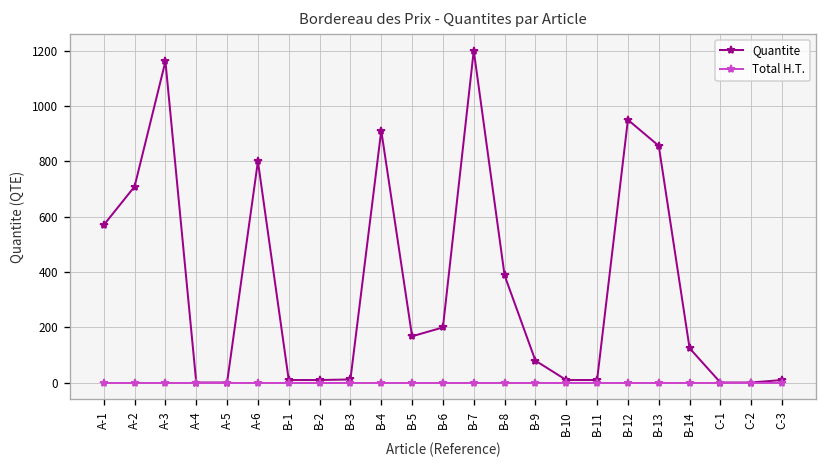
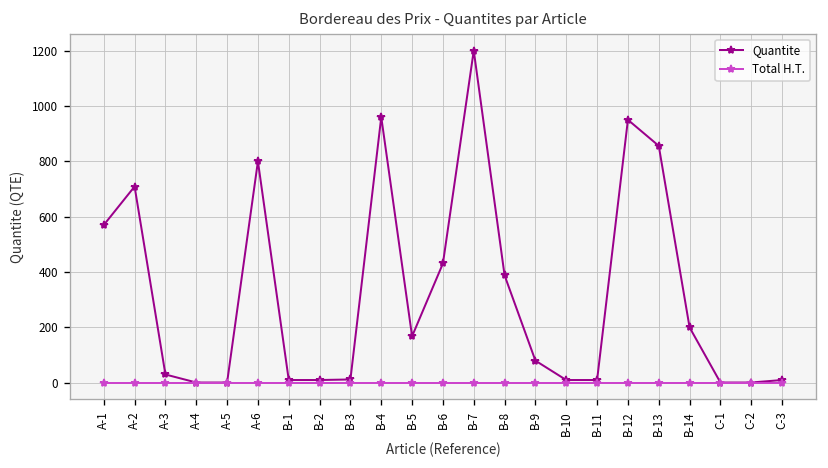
Quantite, A-3: 1160 -> 30
Quantite, B-4: 910 -> 960
Quantite, B-6: 200 -> 430
Quantite, B-14: 130 -> 200
